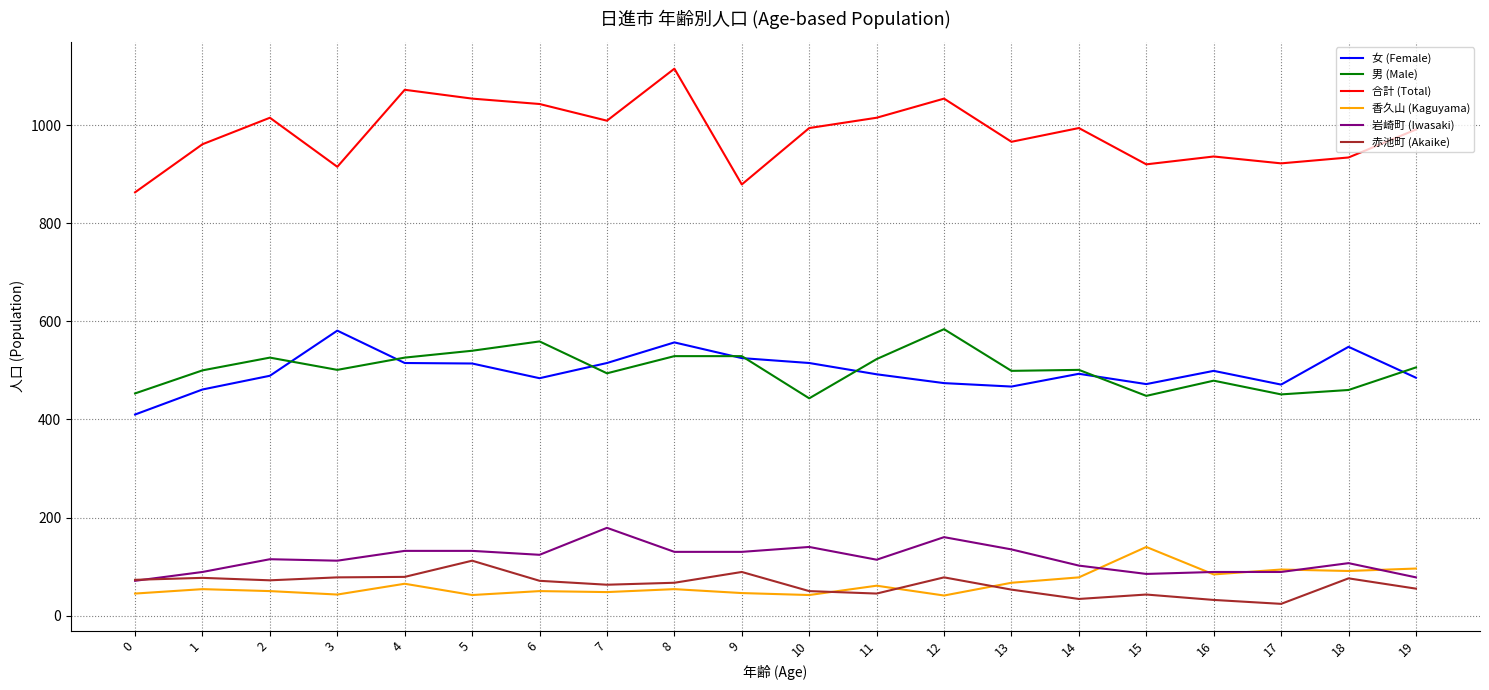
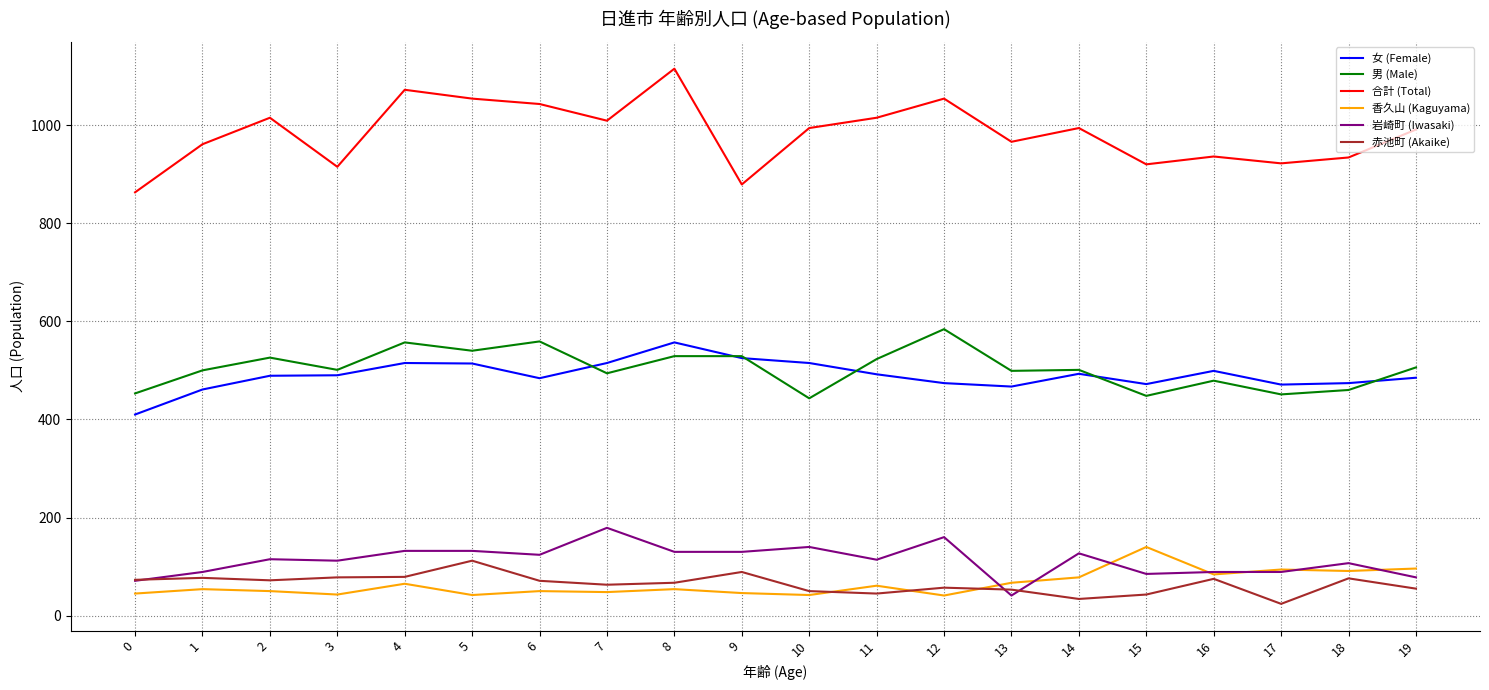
女 (Female), 3: 580 -> 490
男 (Male), 4: 530 -> 560
赤池町 (Akaike), 12: 80 -> 60
岩崎町 (Iwasaki), 13: 140 -> 40
岩崎町 (Iwasaki), 14: 100 -> 130
赤池町 (Akaike), 16: 30 -> 80
女 (Female), 18: 550 -> 470
